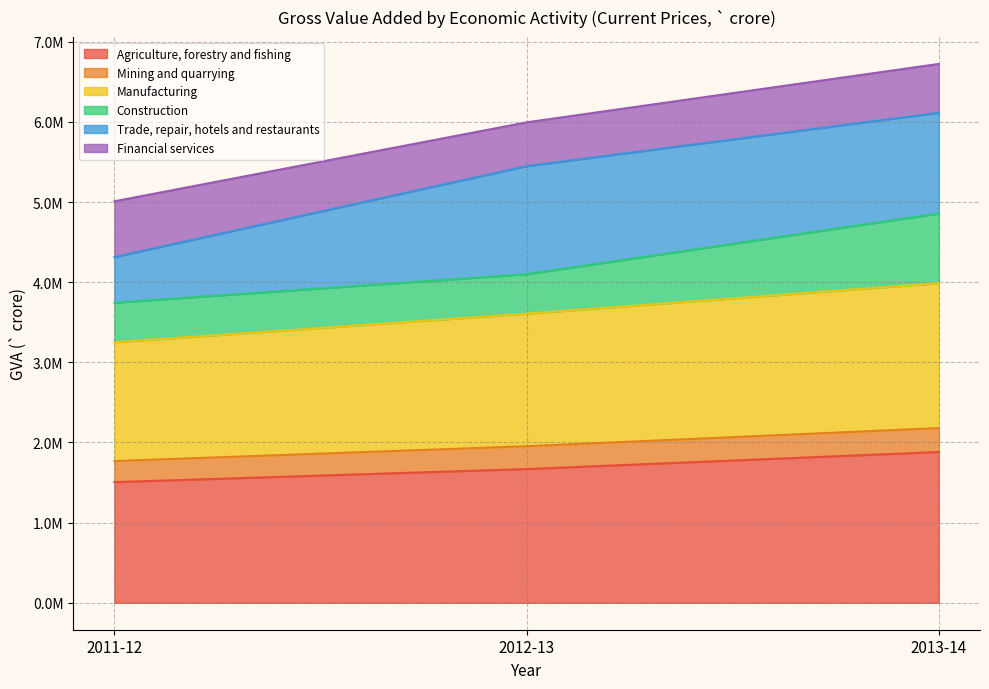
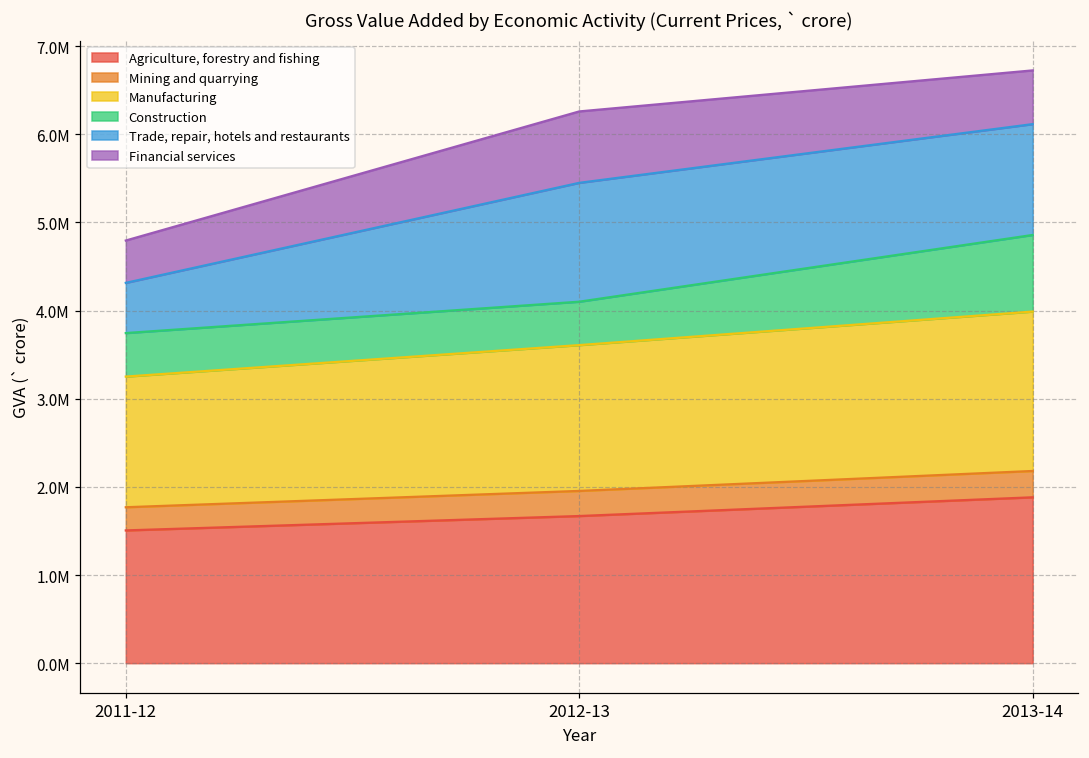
Financial services, 2011-12: 700000 -> 500000
Financial services, 2012-13: 500000 -> 800000
